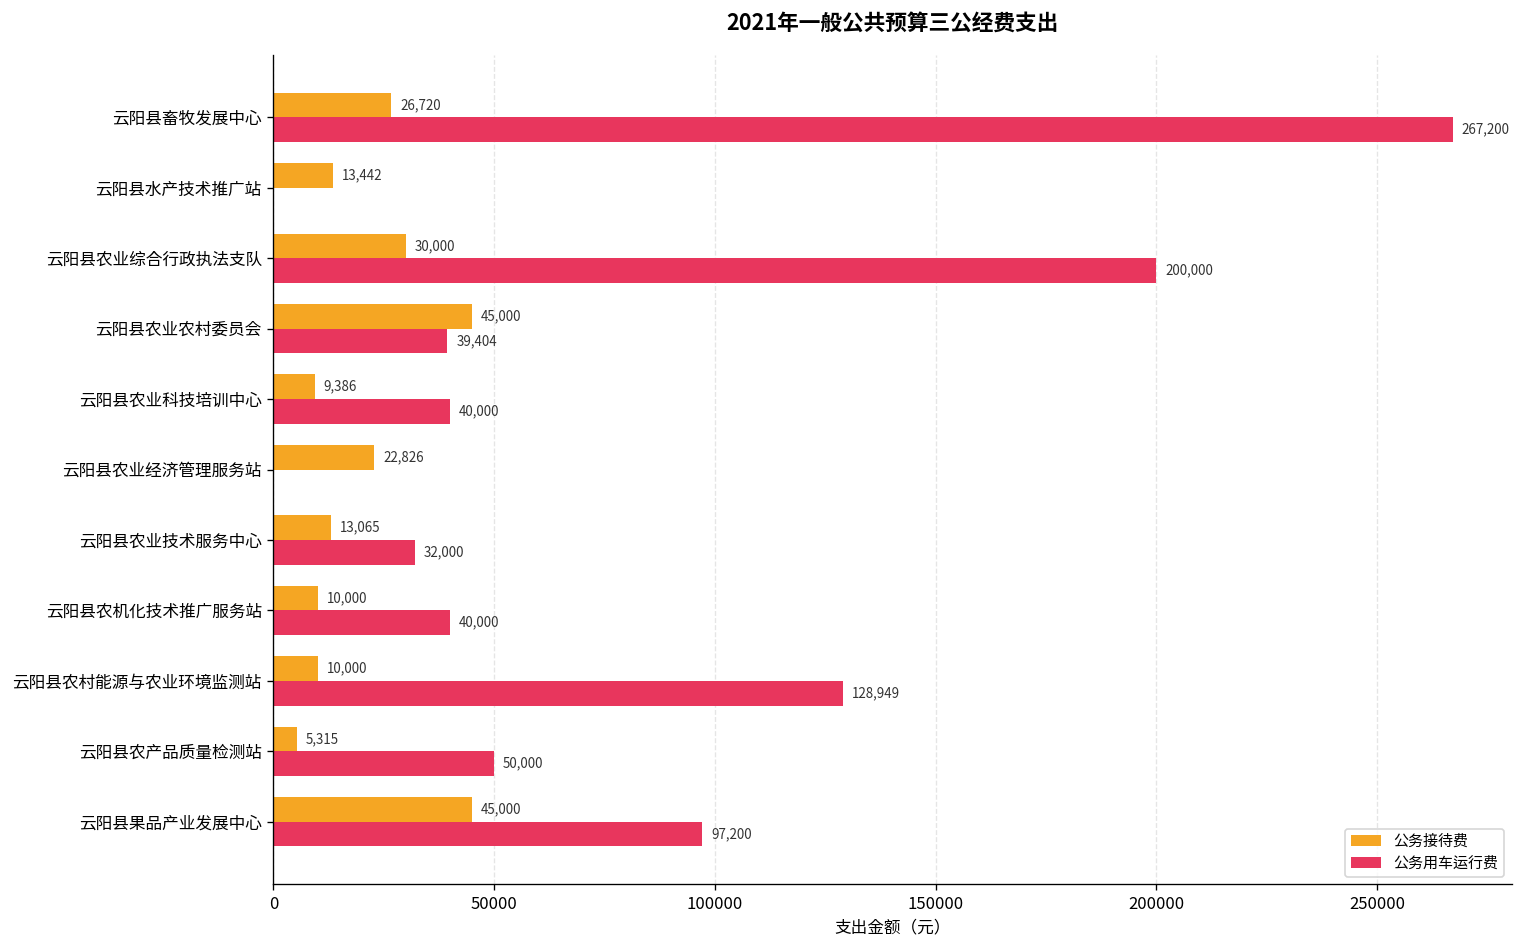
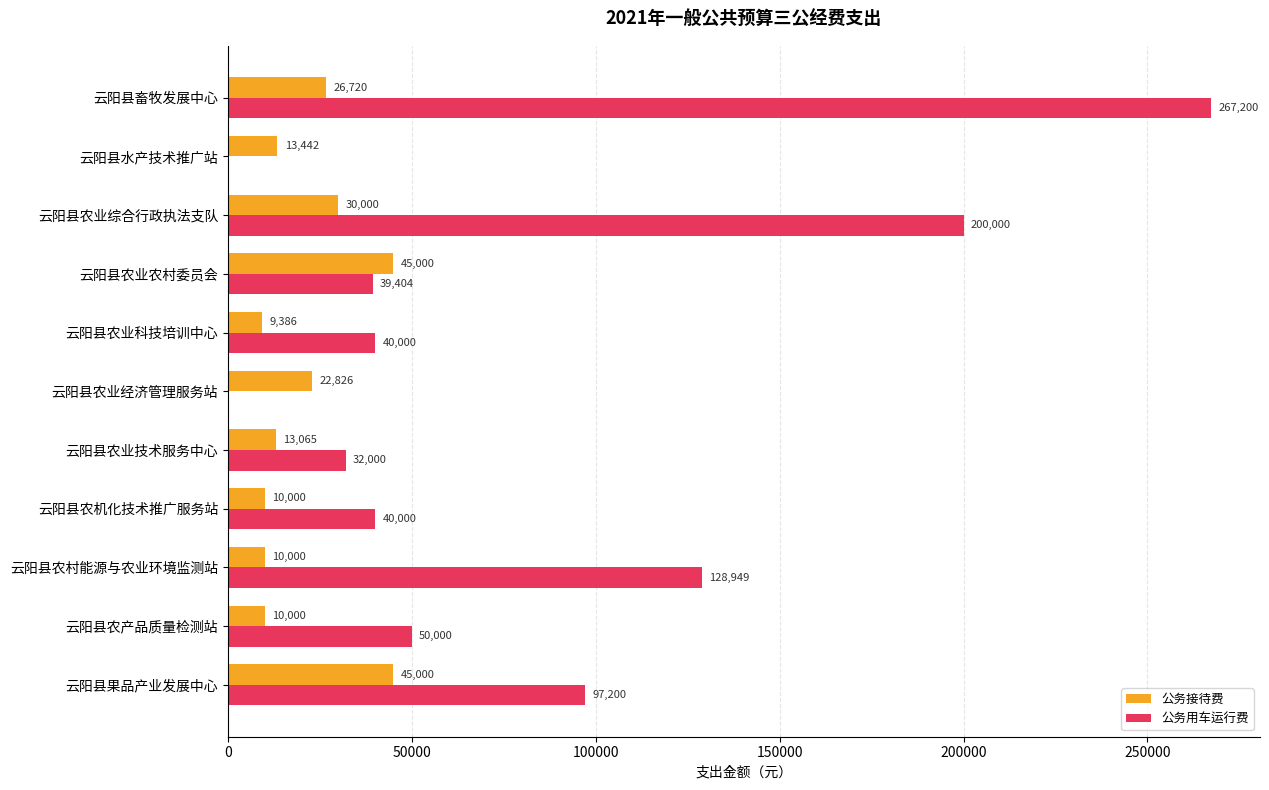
公务接待费, 云阳县农产品质量检测站: 5,315 -> 10,000
